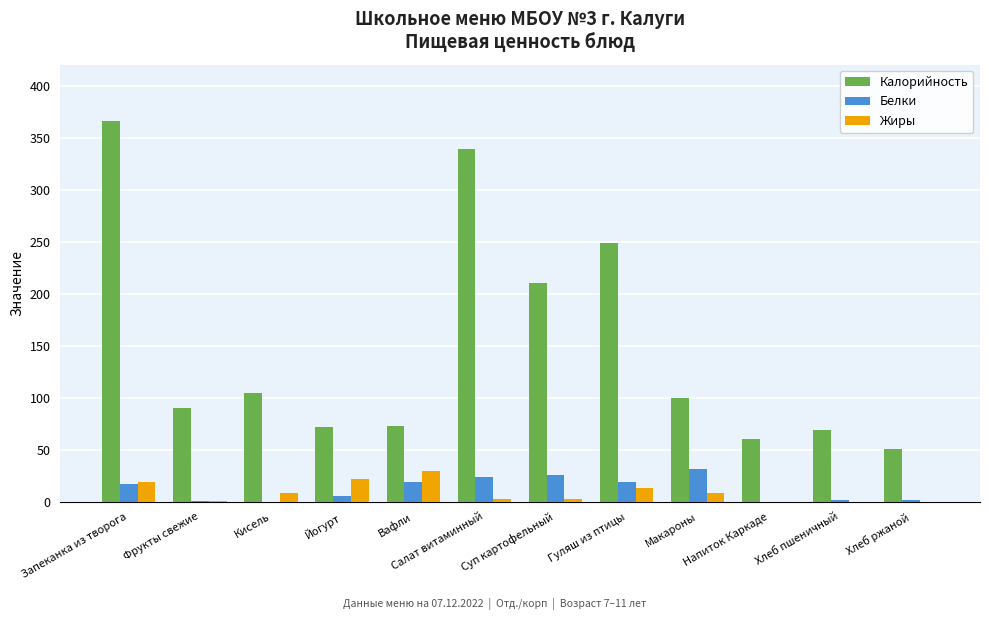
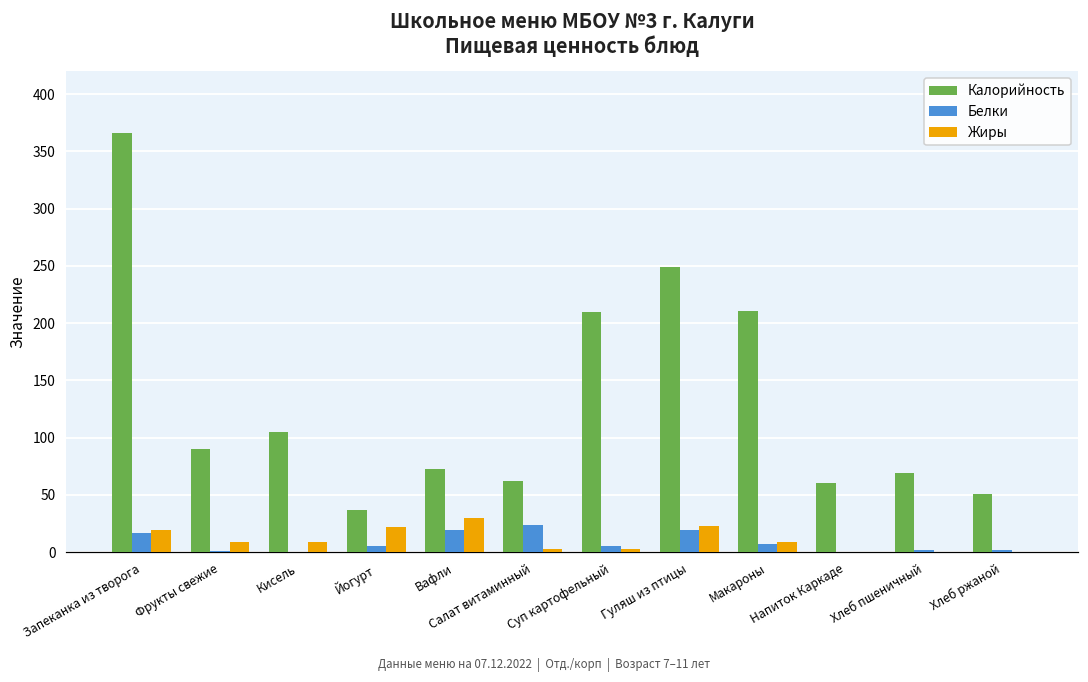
Жиры, Фрукты свежие: 1 -> 9
Калорийность, Йогурт: 72 -> 36
Калорийность, Салат витаминный: 339 -> 62
Белки, Суп картофельный: 26 -> 5
Жиры, Гуляш из птицы: 13 -> 23
Калорийность, Макароны: 100 -> 211
Белки, Макароны: 32 -> 7
